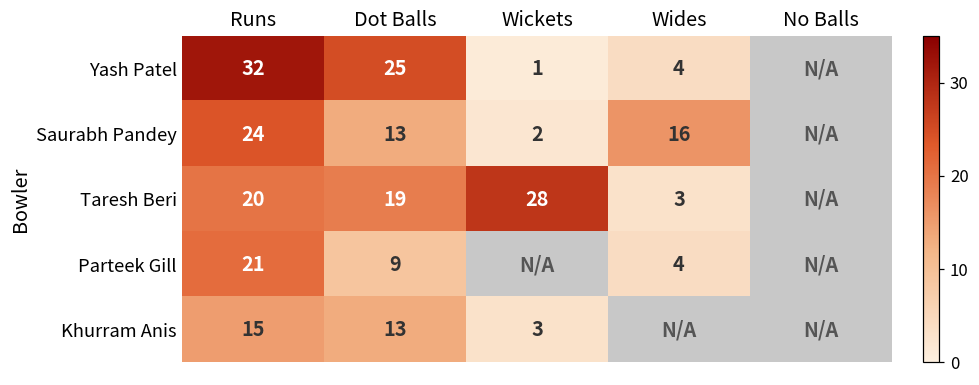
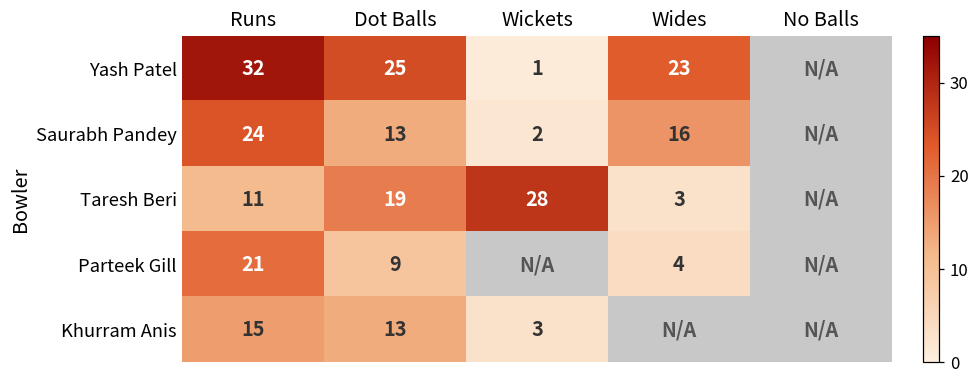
Yash Patel, Wides: 4 -> 23
Taresh Beri, Runs: 20 -> 11
